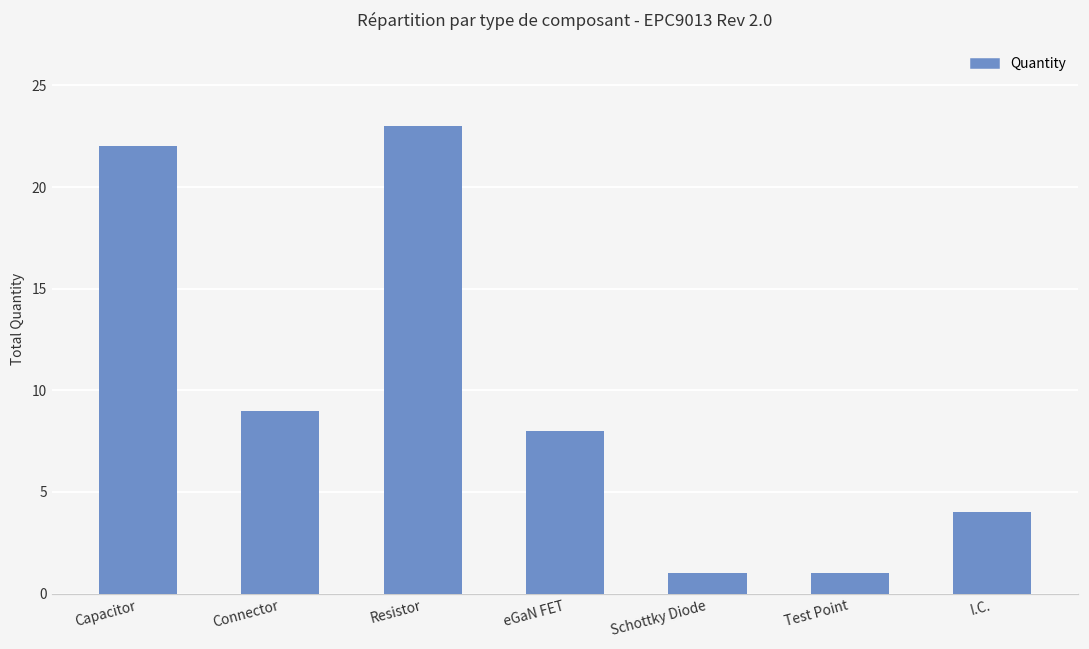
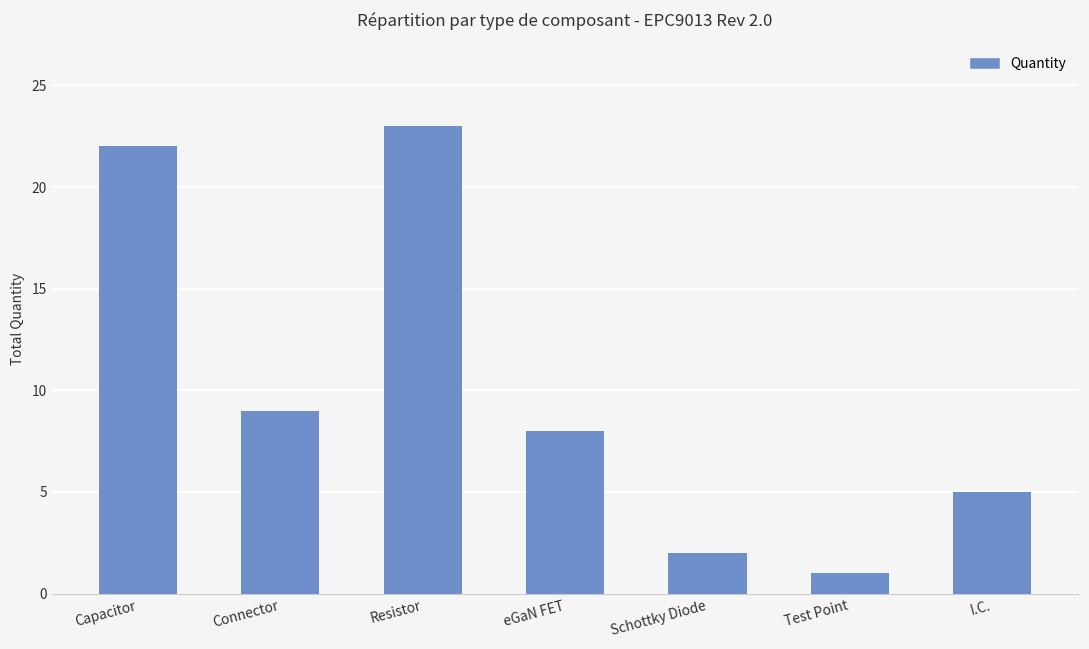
Schottky Diode: 1 -> 2
I.C.: 4 -> 5
